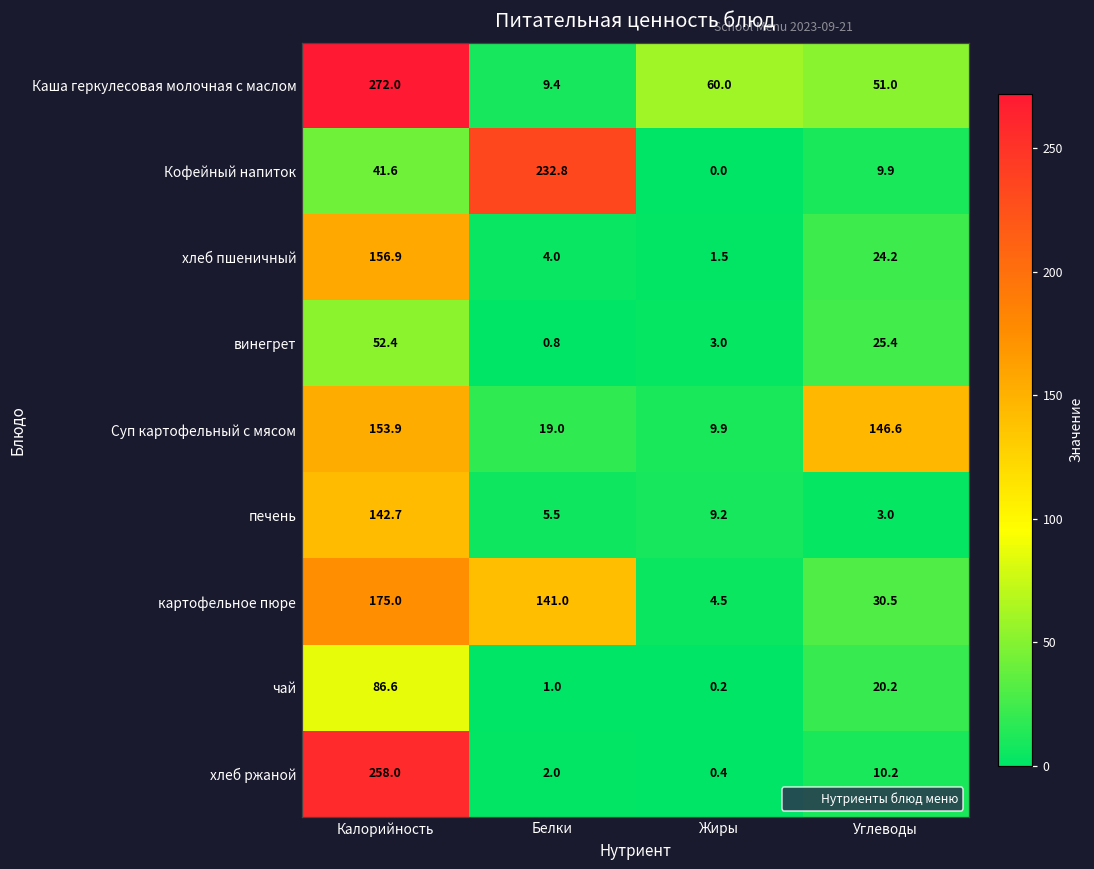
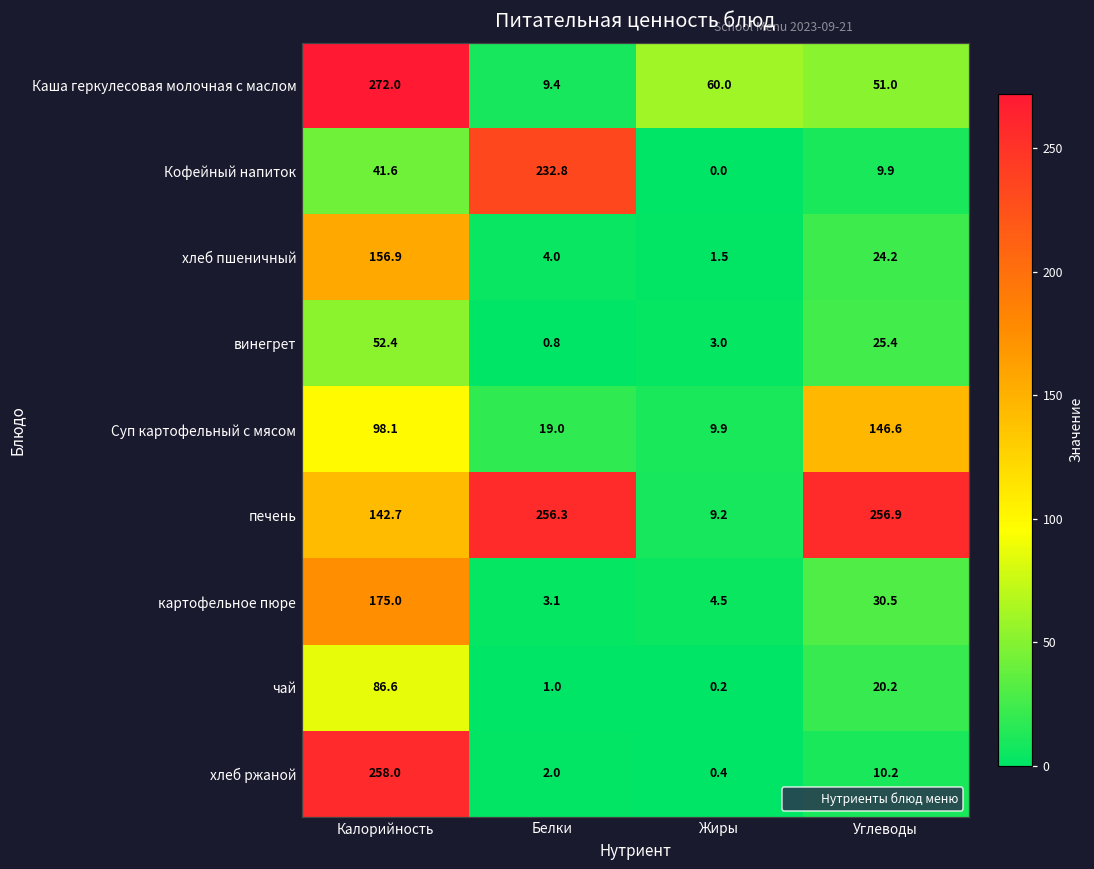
Суп картофельный с мясом, Калорийность: 153.9 -> 98.1
печень, Белки: 5.5 -> 256.3
печень, Углеводы: 3.0 -> 256.9
картофельное пюре, Белки: 141.0 -> 3.1
